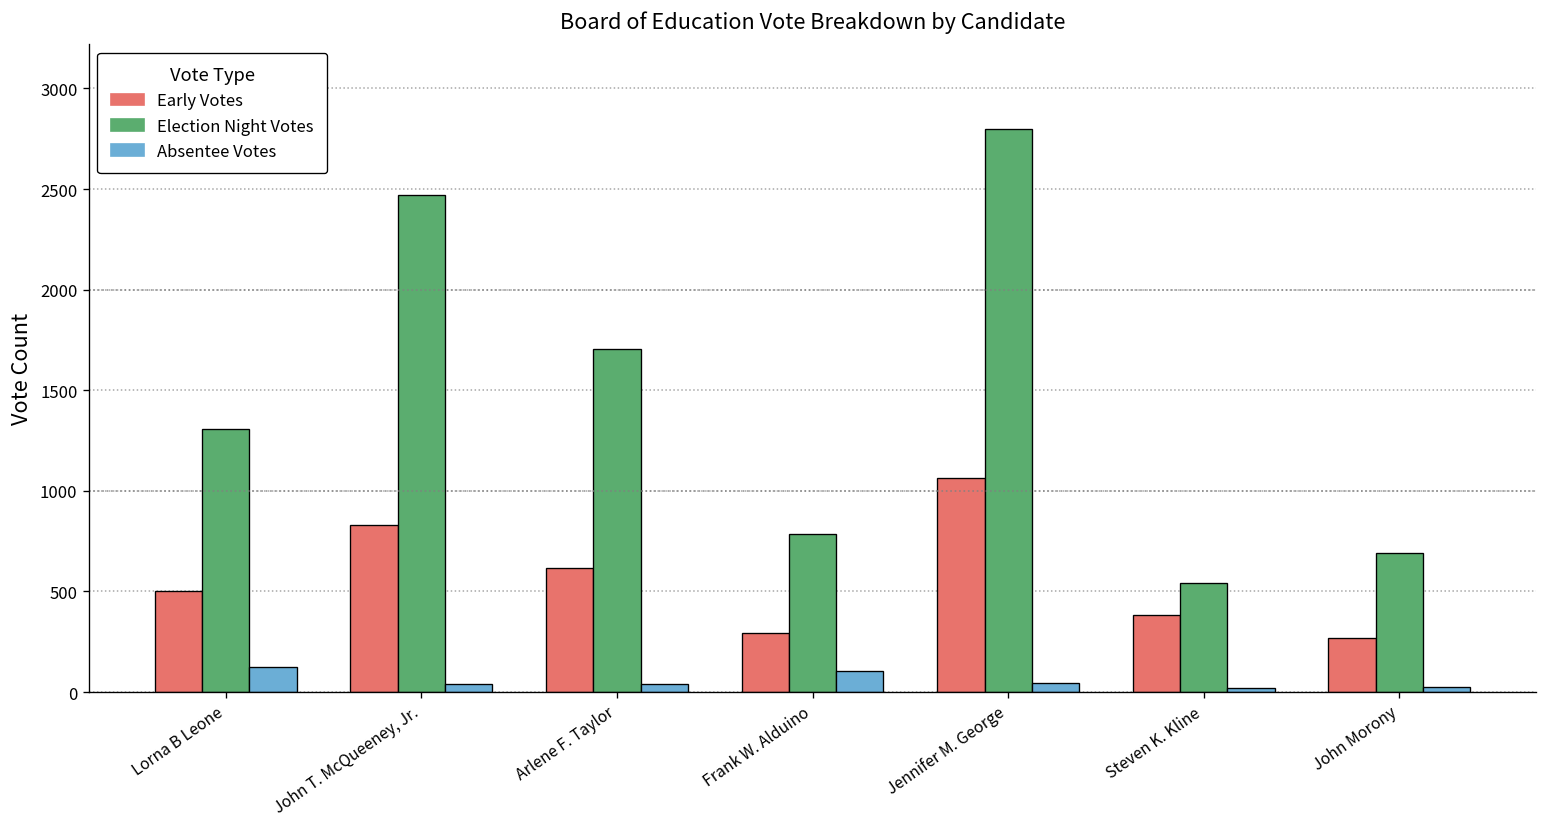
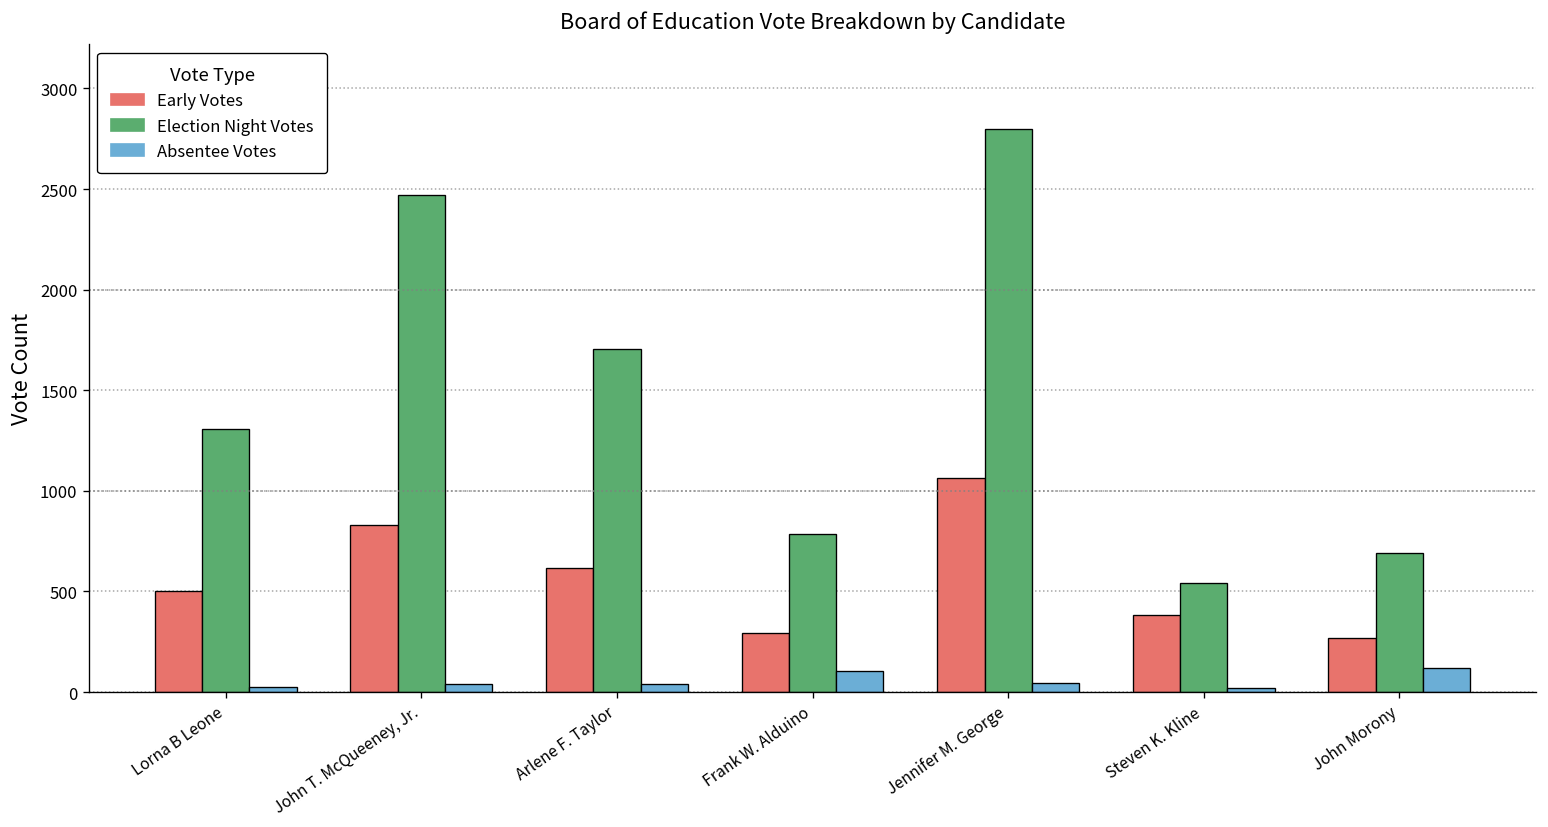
Absentee Votes, Lorna B Leone: 120 -> 30
Absentee Votes, John Morony: 30 -> 120
